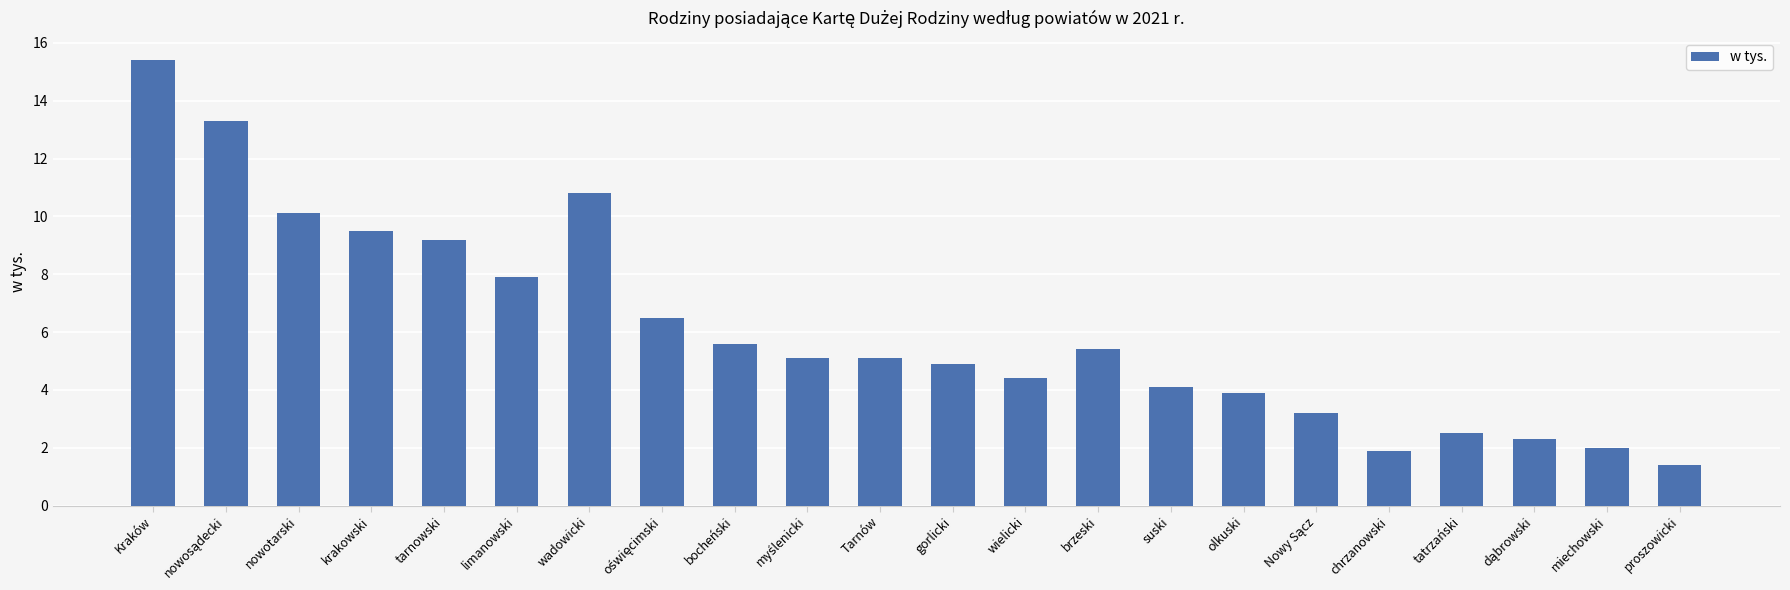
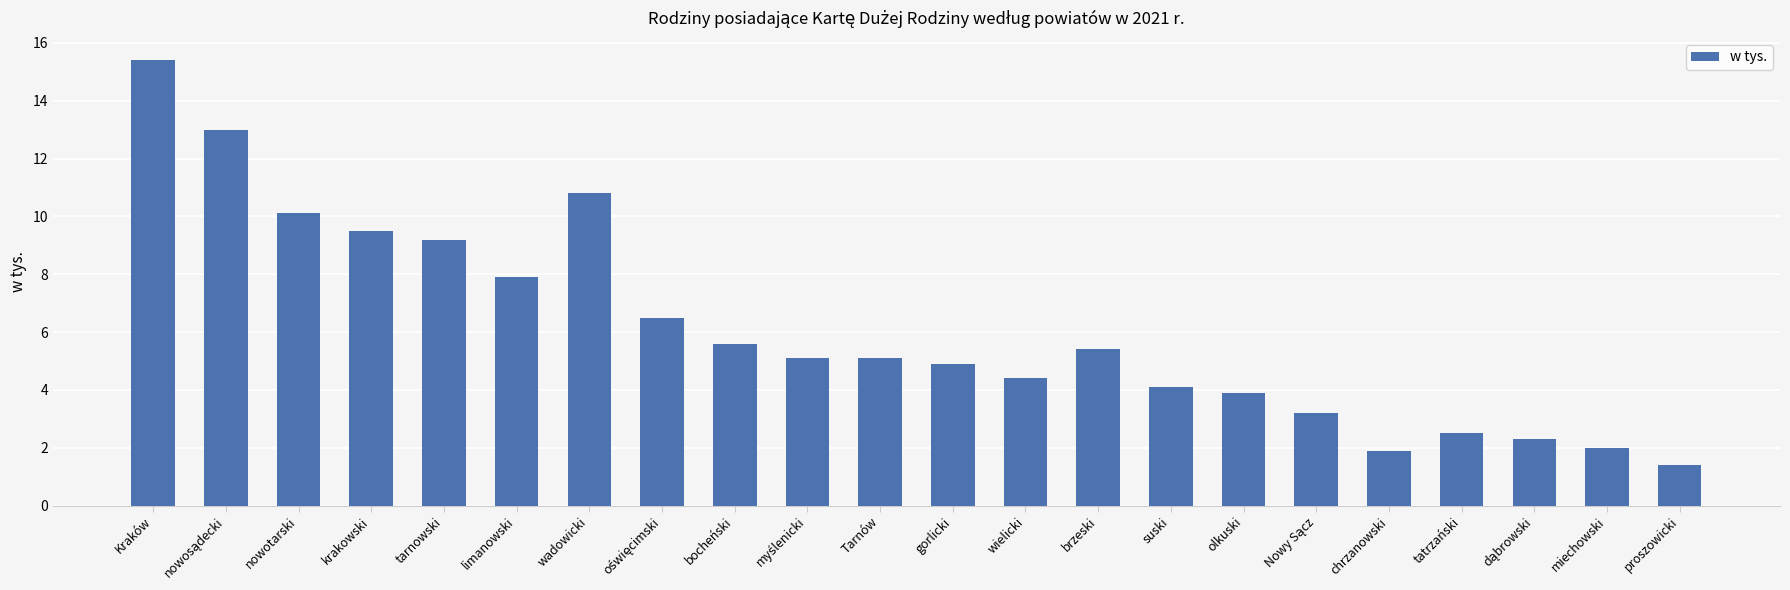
nowosądecki: 13.3 -> 13.0
